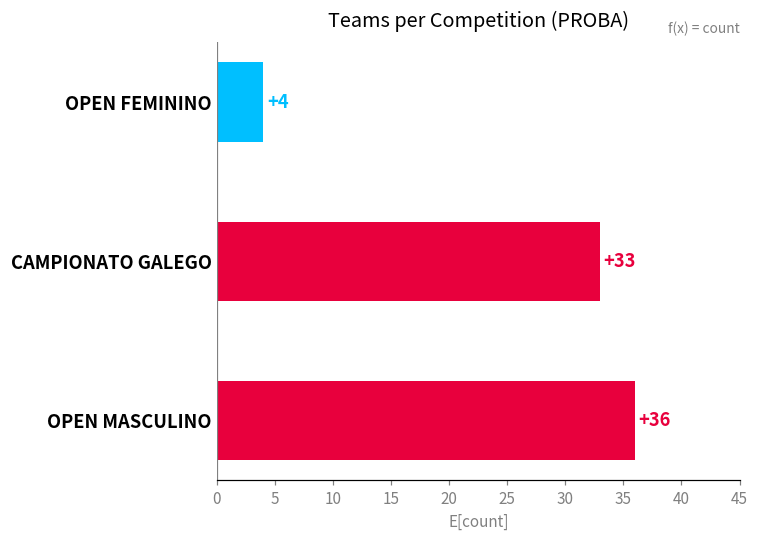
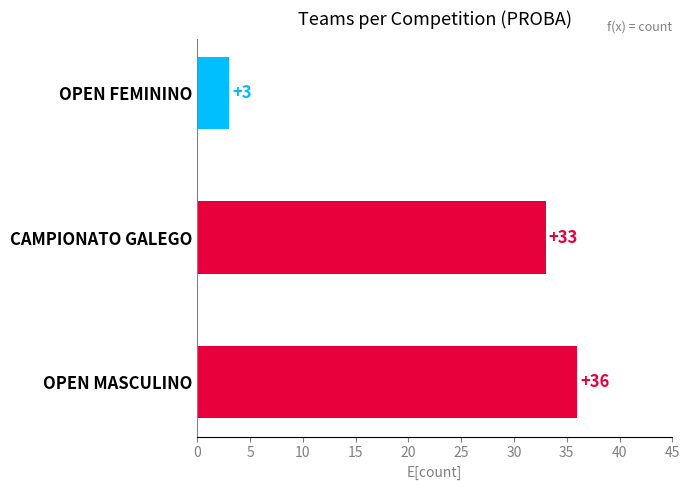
OPEN FEMININO: +4 -> +3
